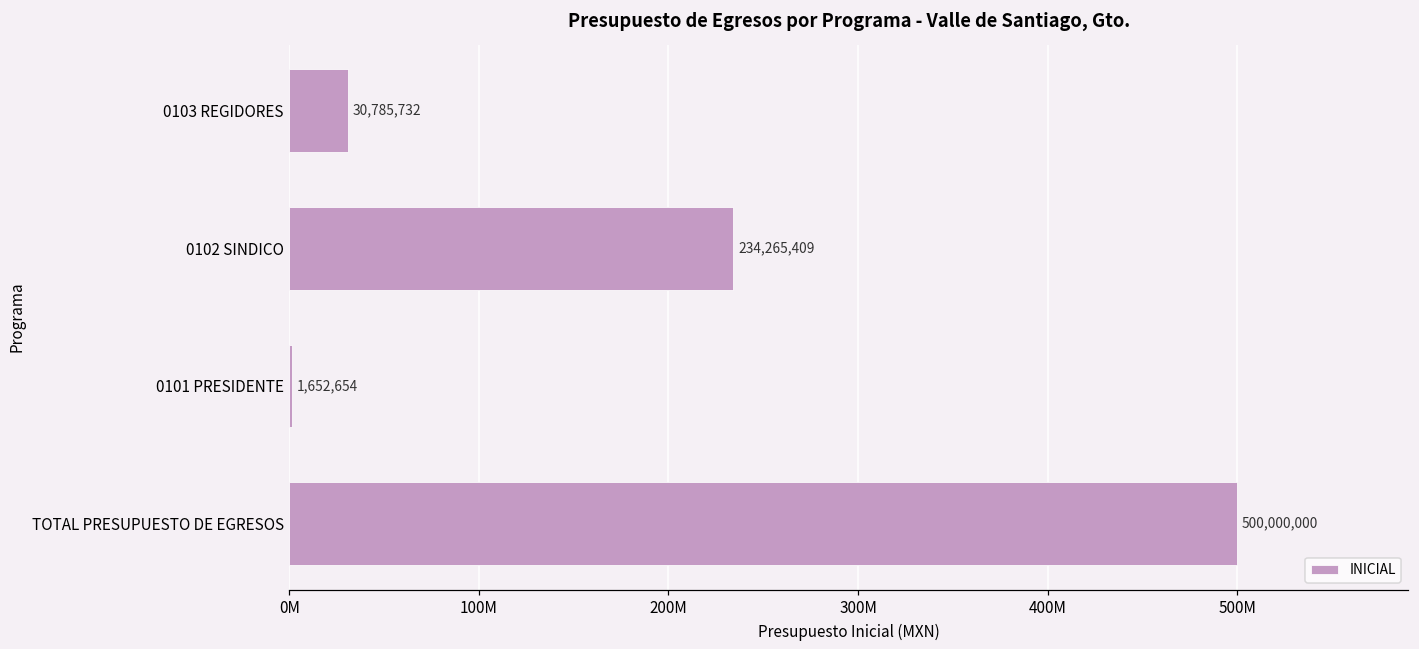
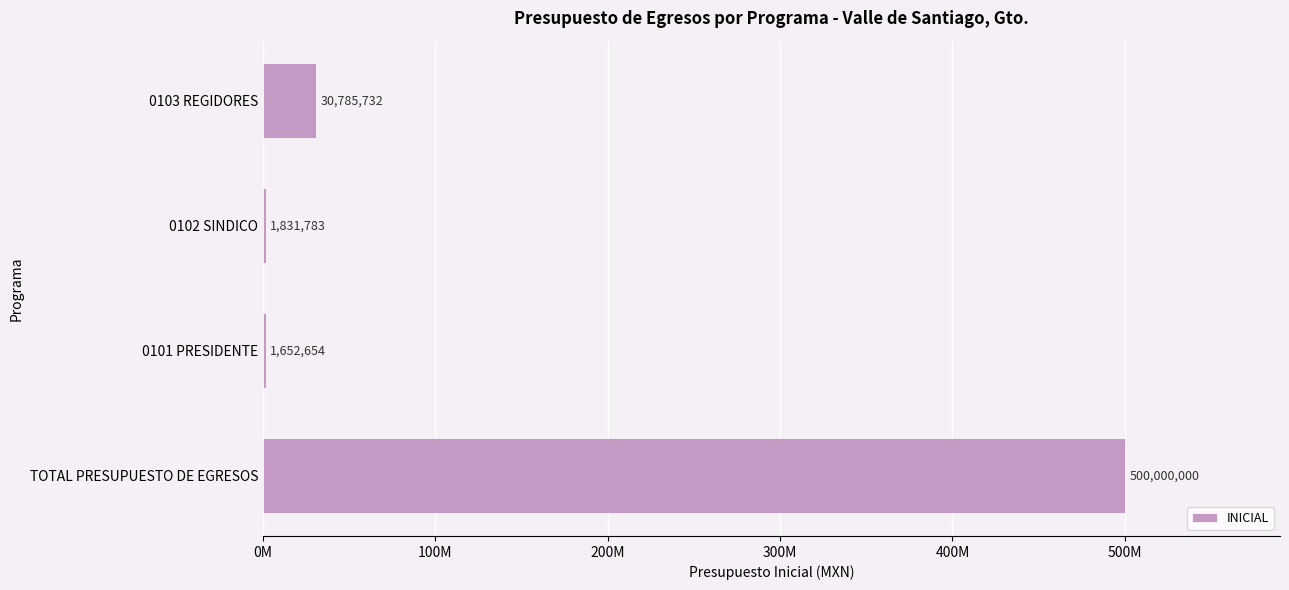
0102 SINDICO: 234,265,409 -> 1,831,783
